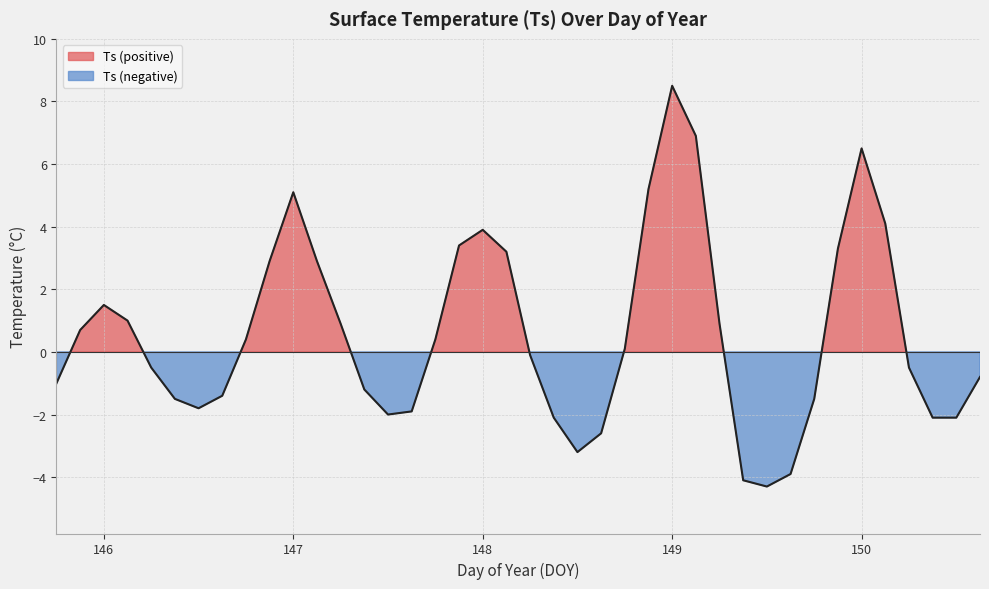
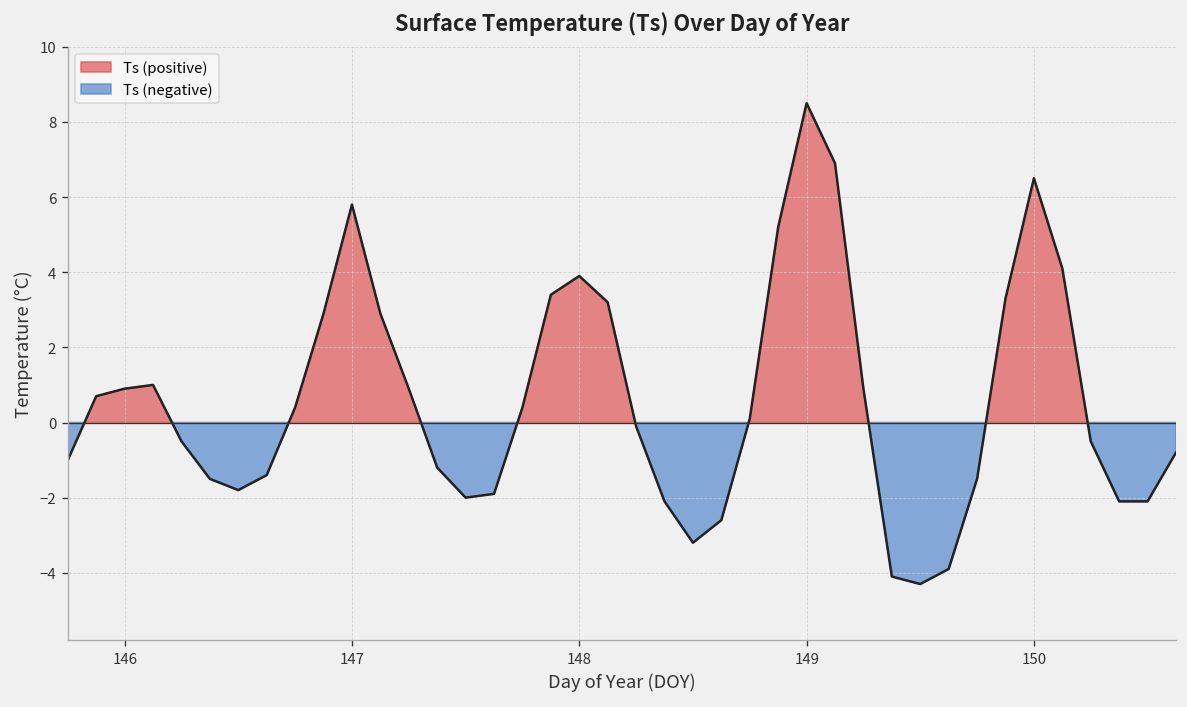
146: 1.5 -> 0.9
147: 5.1 -> 5.8
